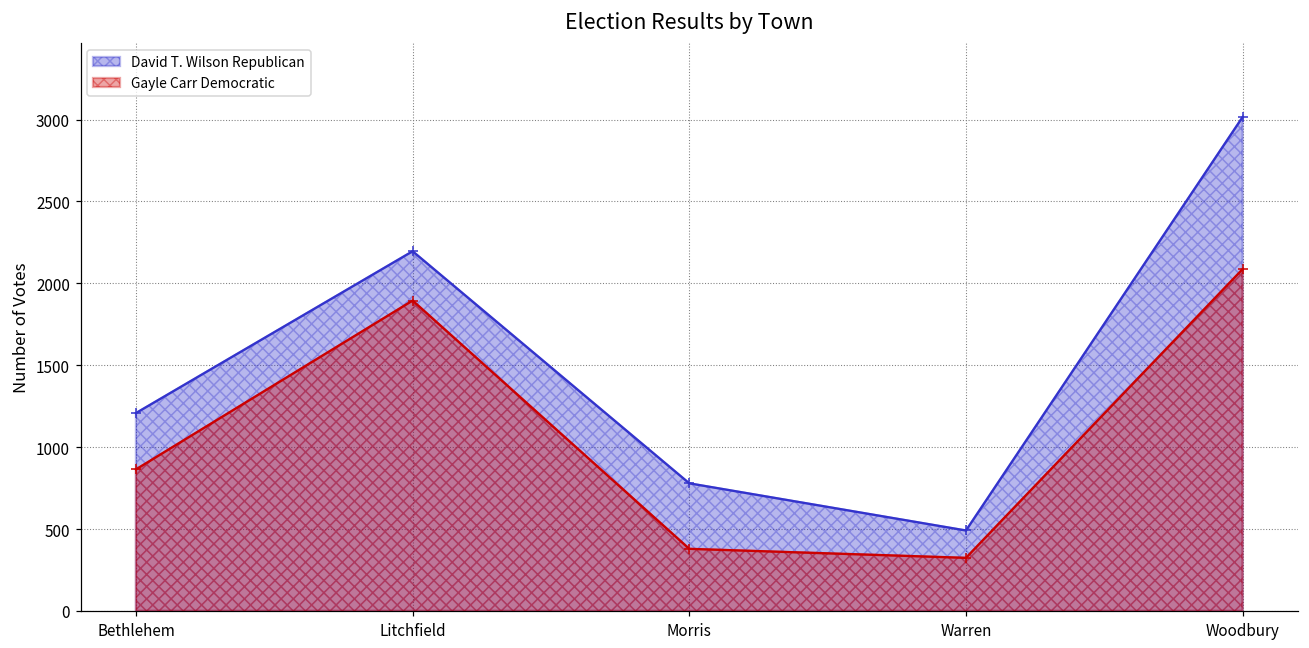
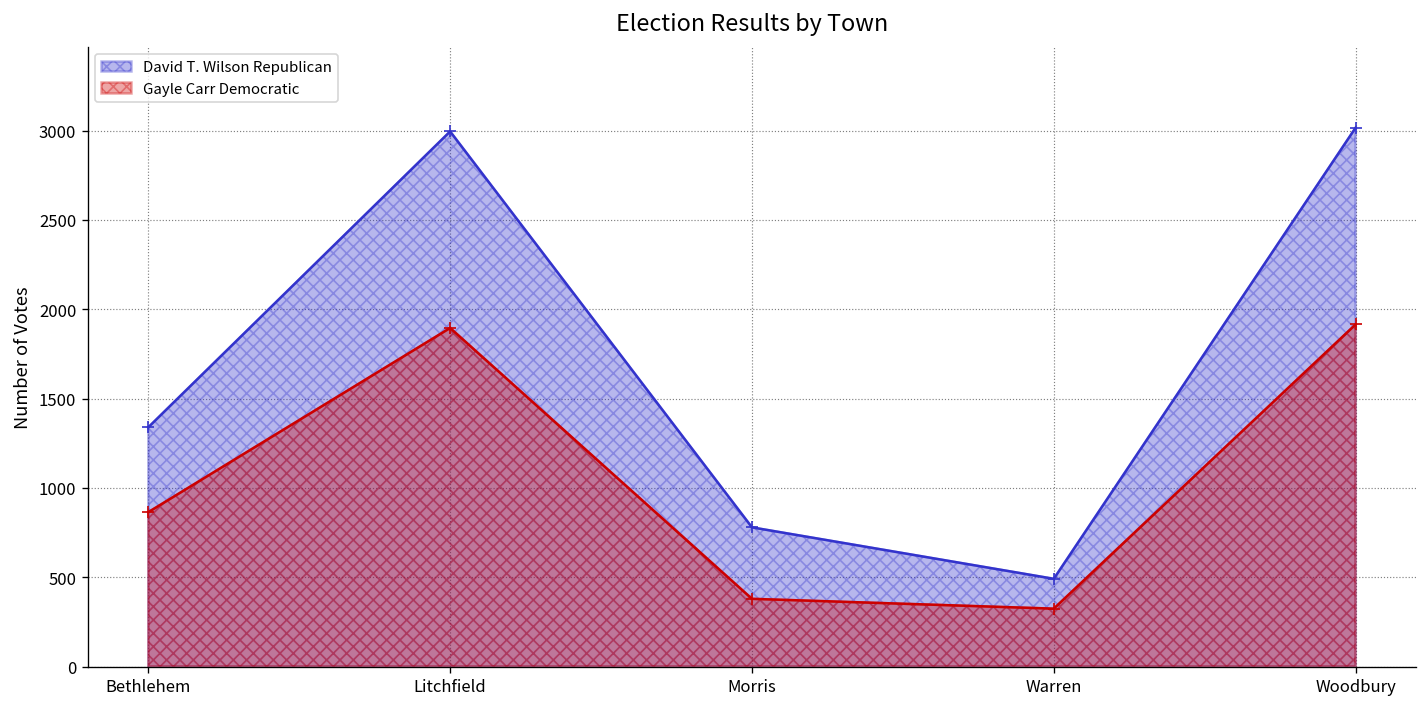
David T. Wilson Republican, Bethlehem: 1210 -> 1340
David T. Wilson Republican, Litchfield: 2200 -> 3000
Gayle Carr Democratic, Woodbury: 2090 -> 1920
